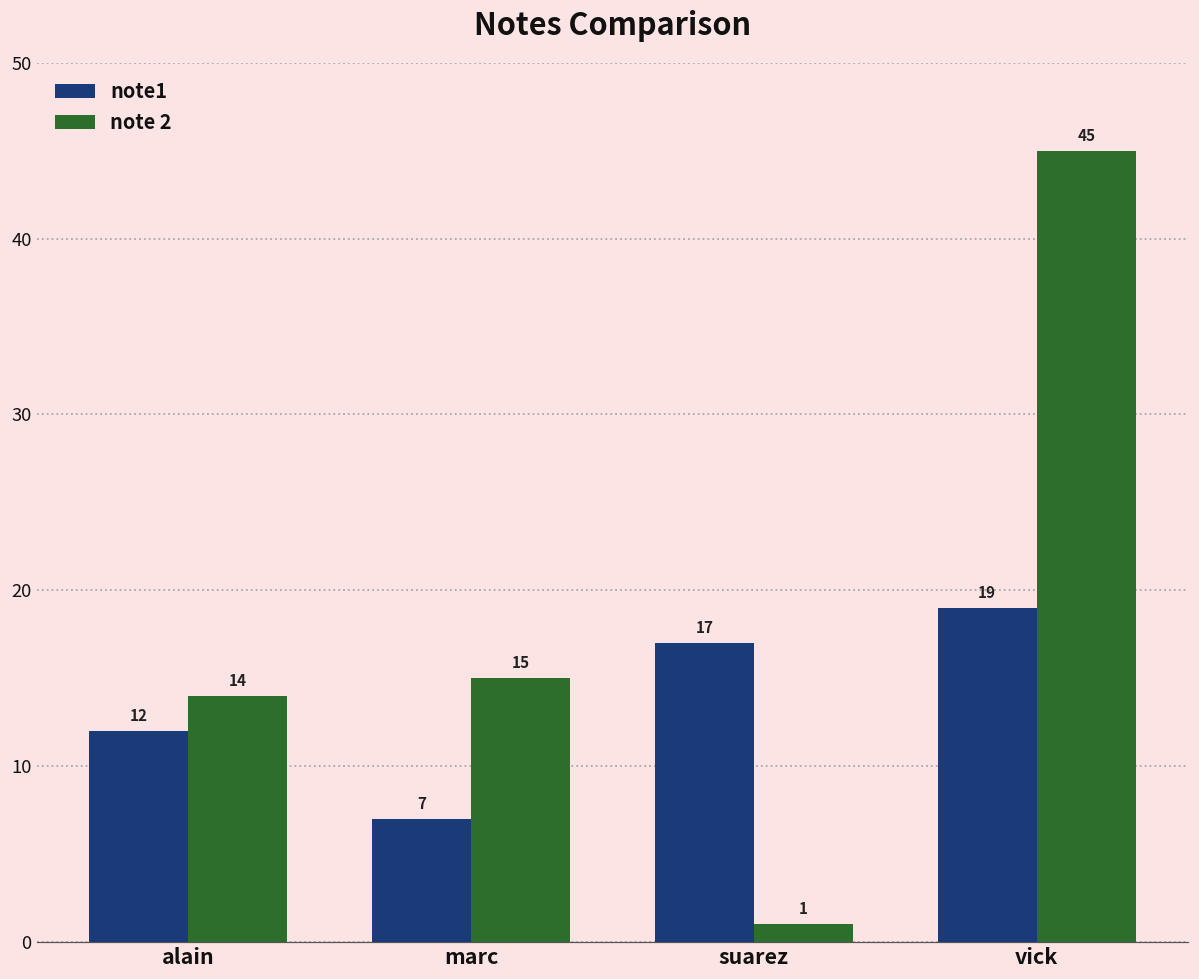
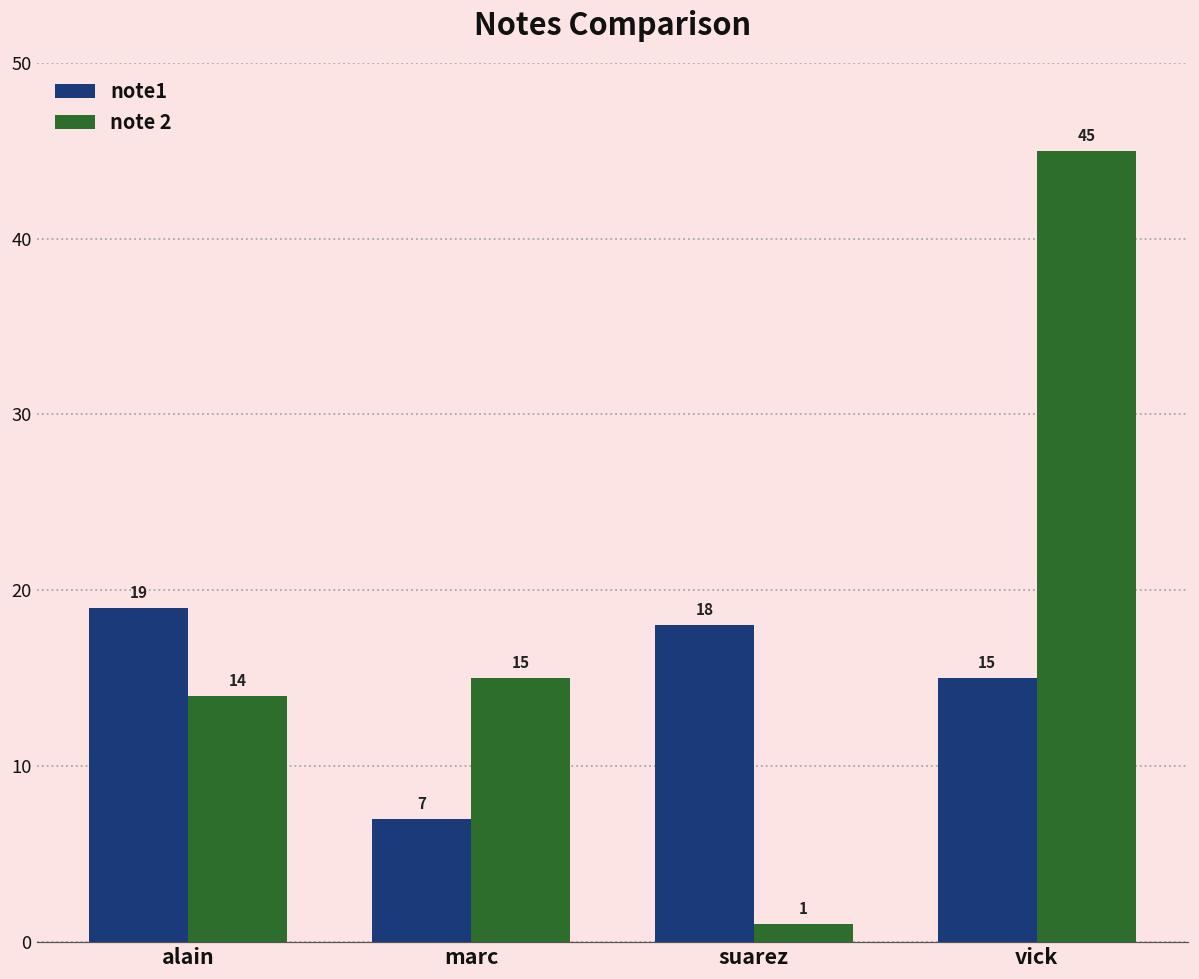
note1, alain: 12 -> 19
note1, suarez: 17 -> 18
note1, vick: 19 -> 15
